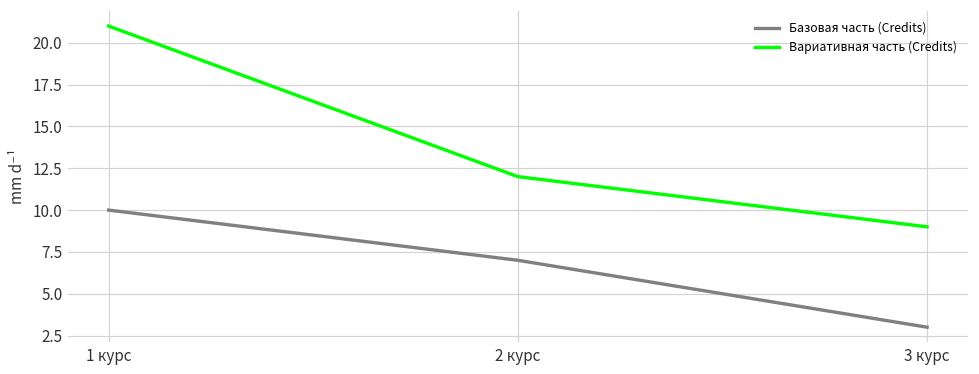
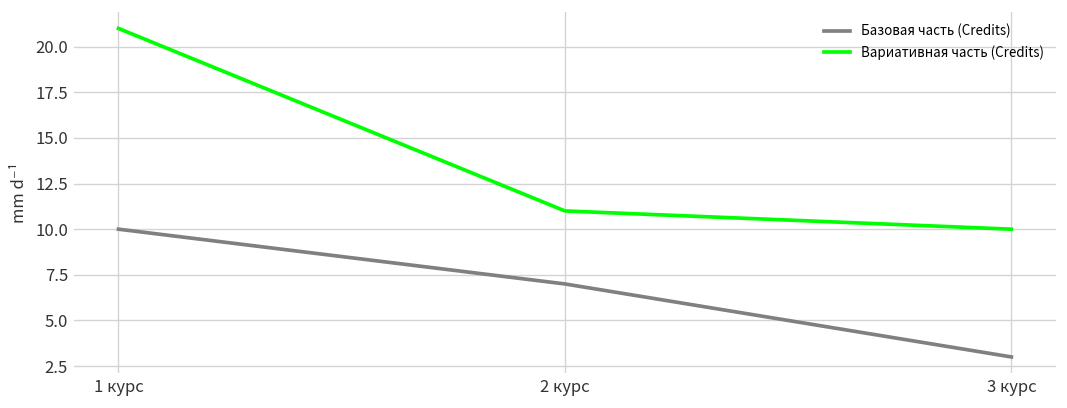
Вариативная часть (Credits), 2 курс: 12 -> 11
Вариативная часть (Credits), 3 курс: 9 -> 10
